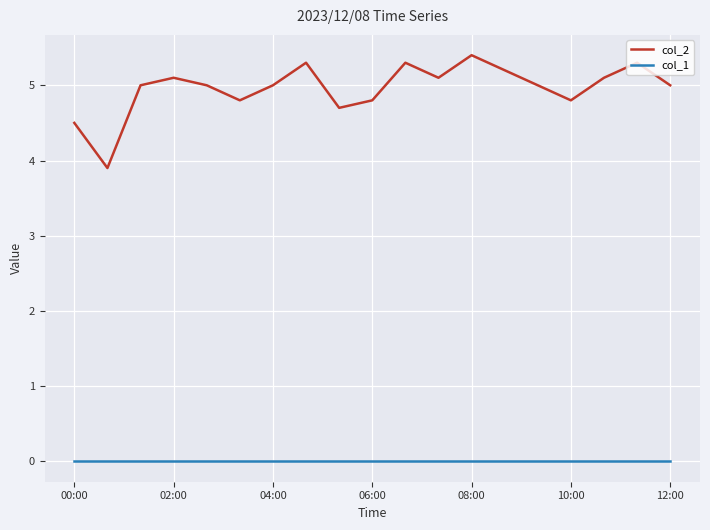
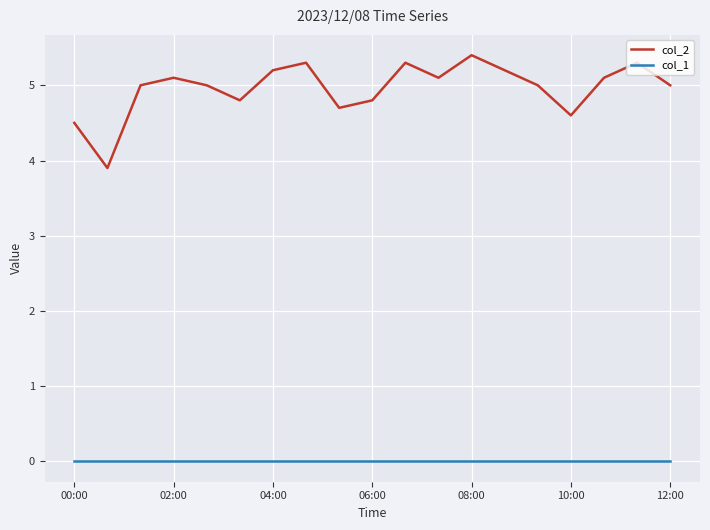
col_2, 04:00: 5.0 -> 5.2
col_2, 10:00: 4.8 -> 4.6
